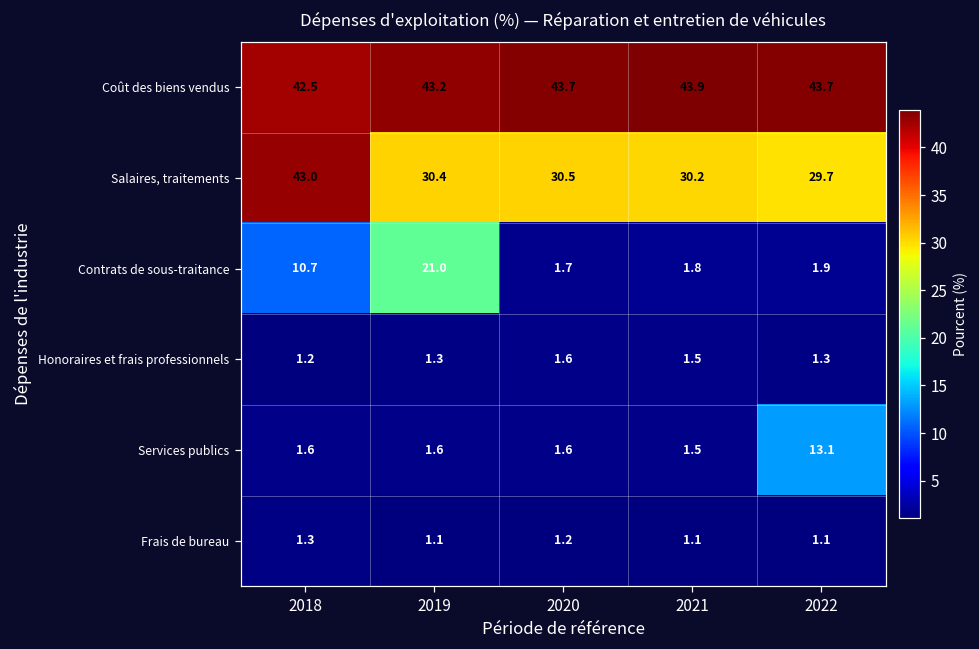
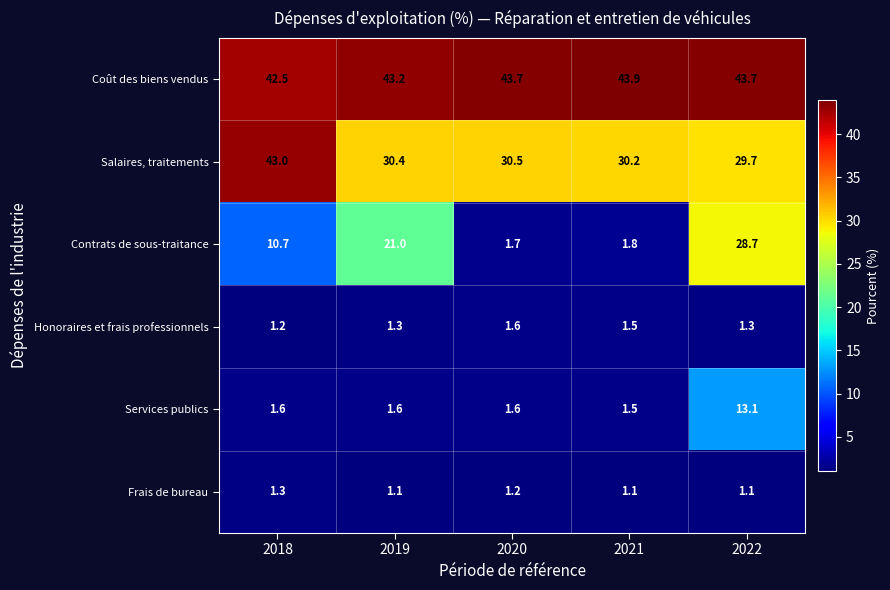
Contrats de sous-traitance, 2022: 1.9 -> 28.7
